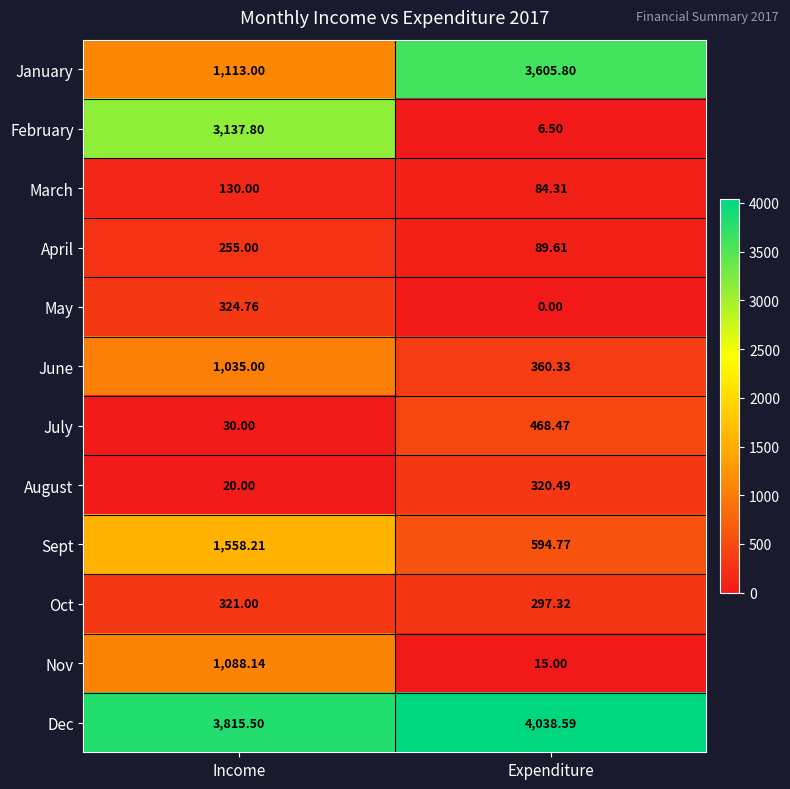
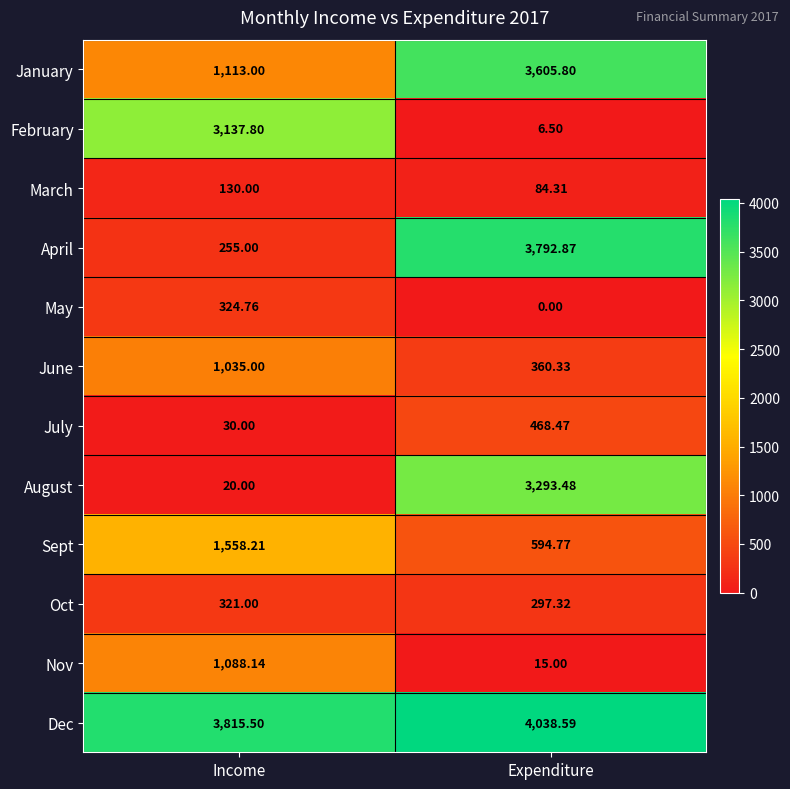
April, Expenditure: 89.61 -> 3,792.87
August, Expenditure: 320.49 -> 3,293.48
